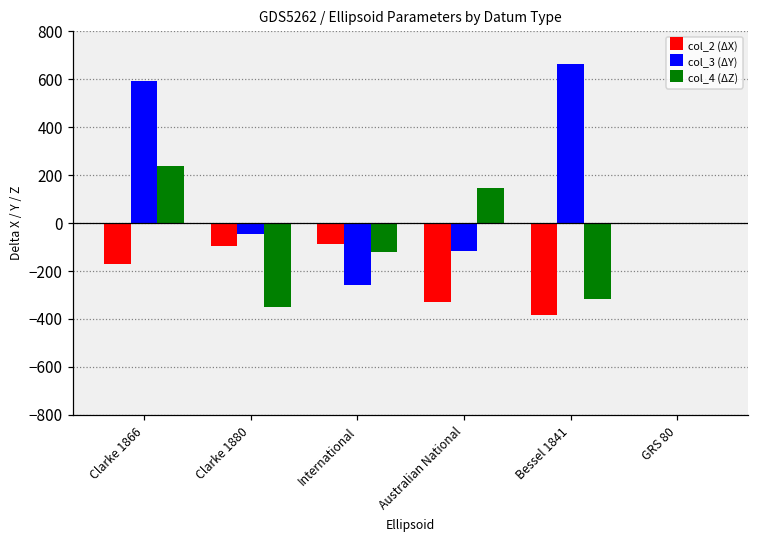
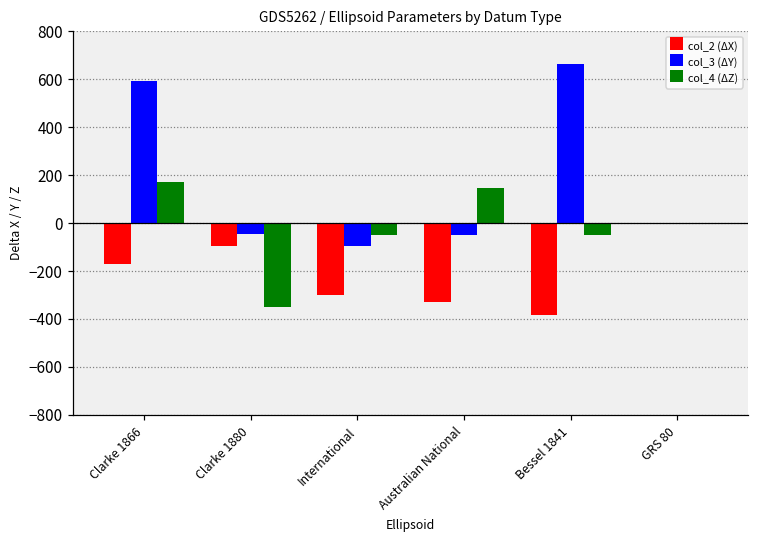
col_4 (ΔZ), Clarke 1866: 240 -> 170
col_2 (ΔX), International: -90 -> -300
col_3 (ΔY), International: -260 -> -100
col_4 (ΔZ), International: -120 -> -50
col_3 (ΔY), Australian National: -120 -> -50
col_4 (ΔZ), Bessel 1841: -320 -> -50
